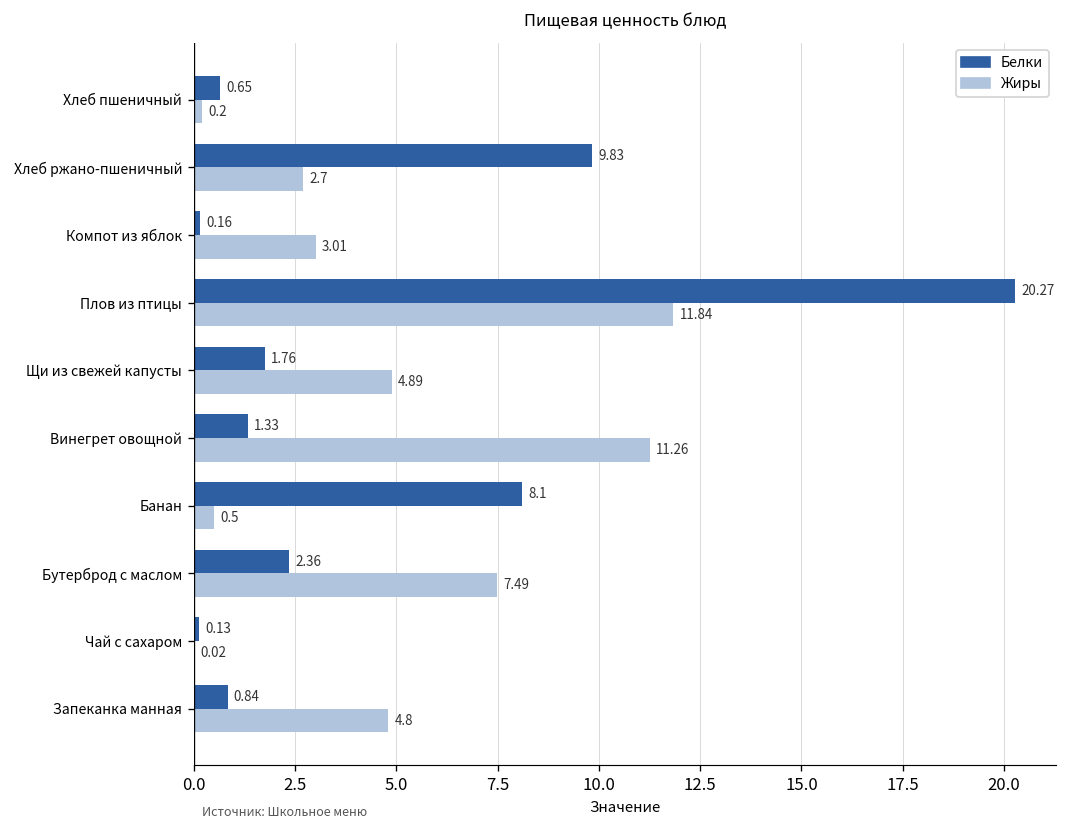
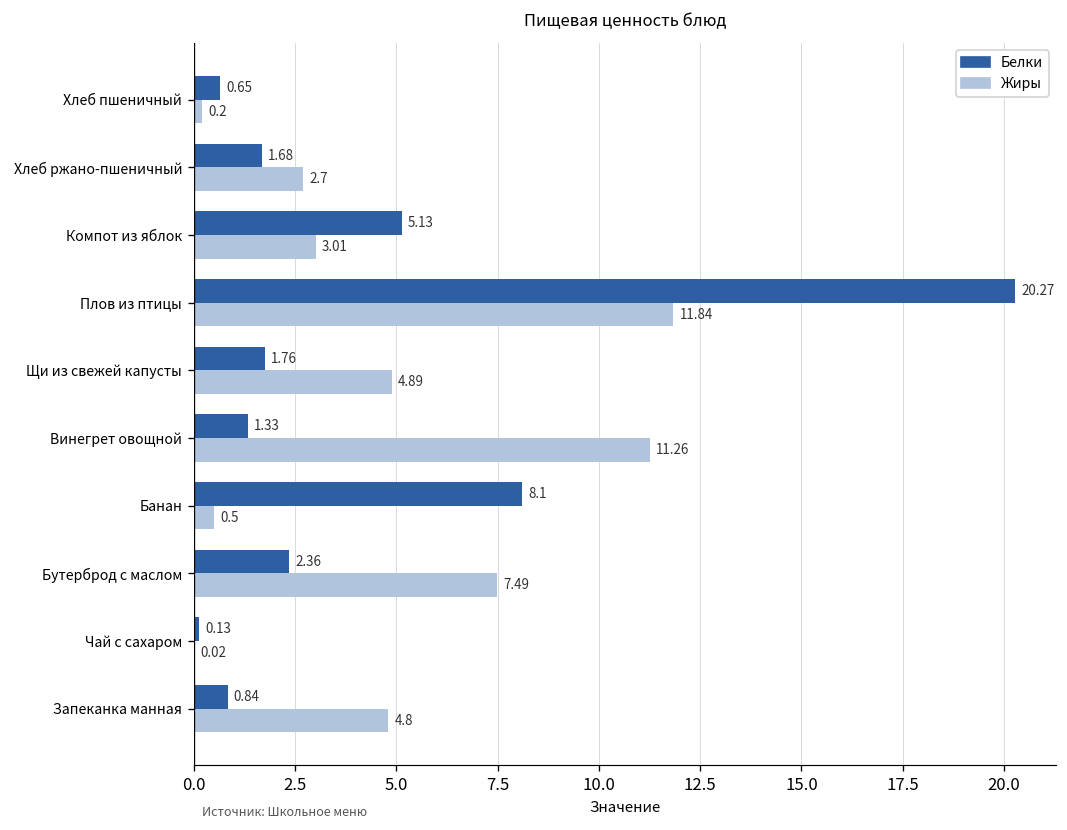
Белки, Хлеб ржано-пшеничный: 9.83 -> 1.68
Белки, Компот из яблок: 0.16 -> 5.13
